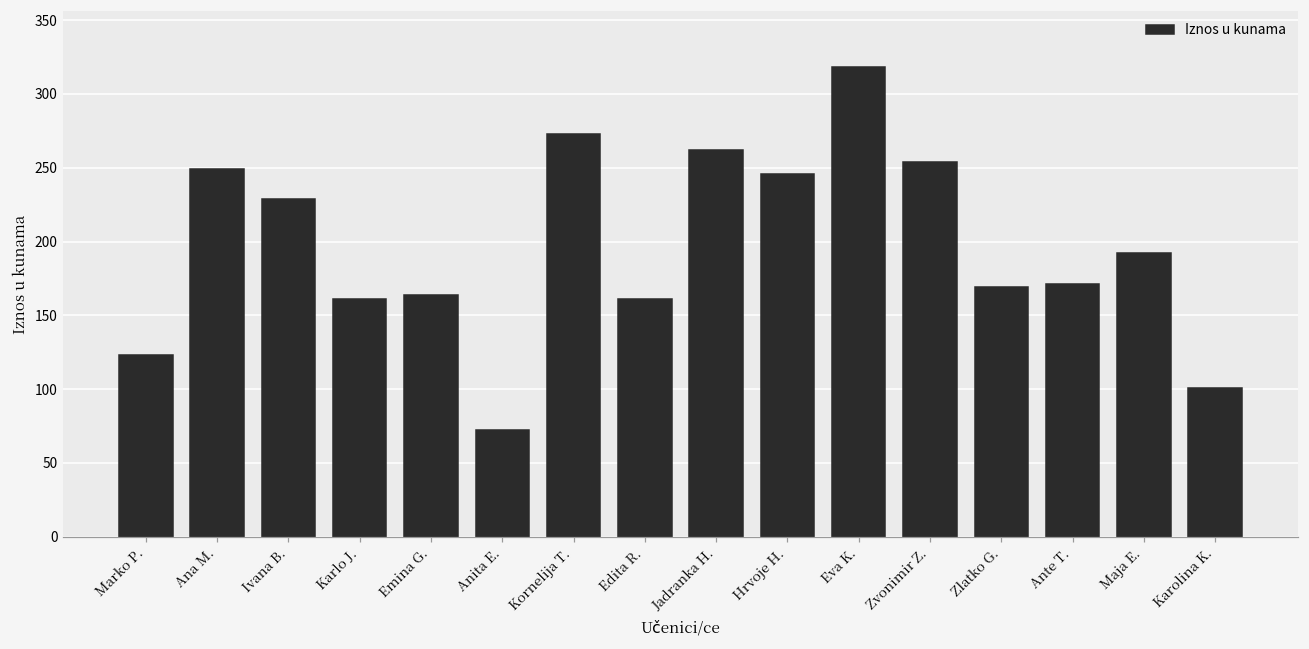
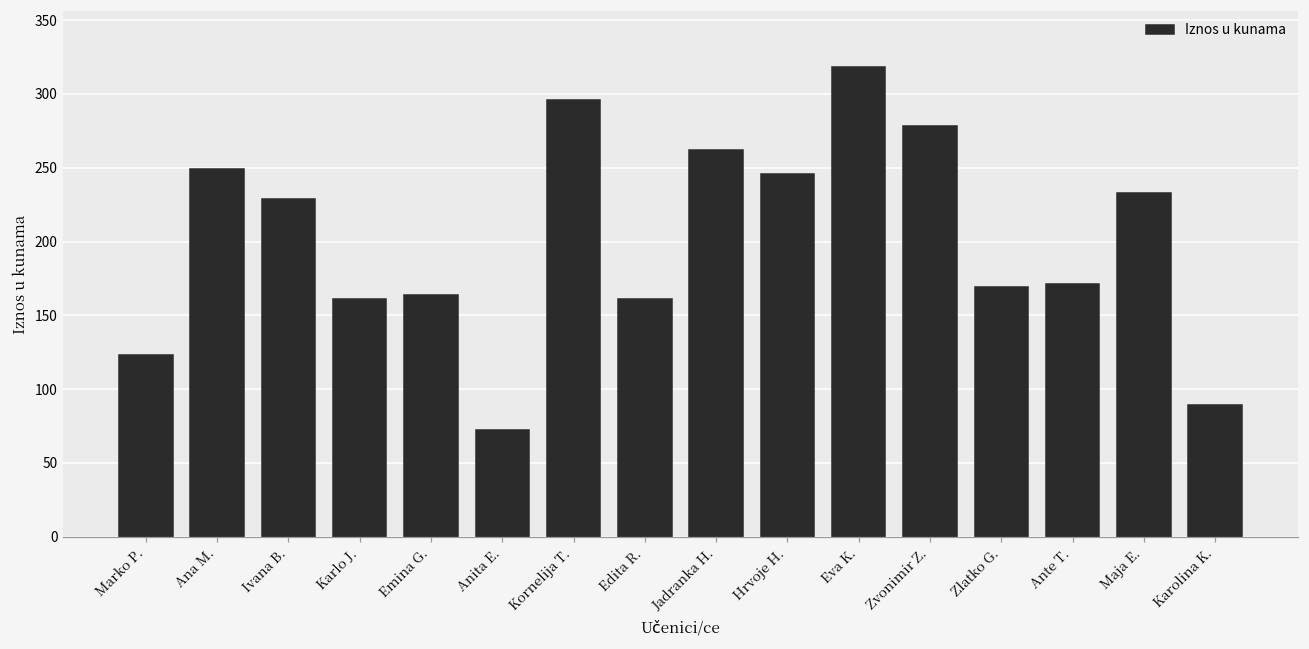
Kornelija T.: 273 -> 296
Zvonimir Z.: 254 -> 278
Maja E.: 192 -> 233
Karolina K.: 101 -> 89
